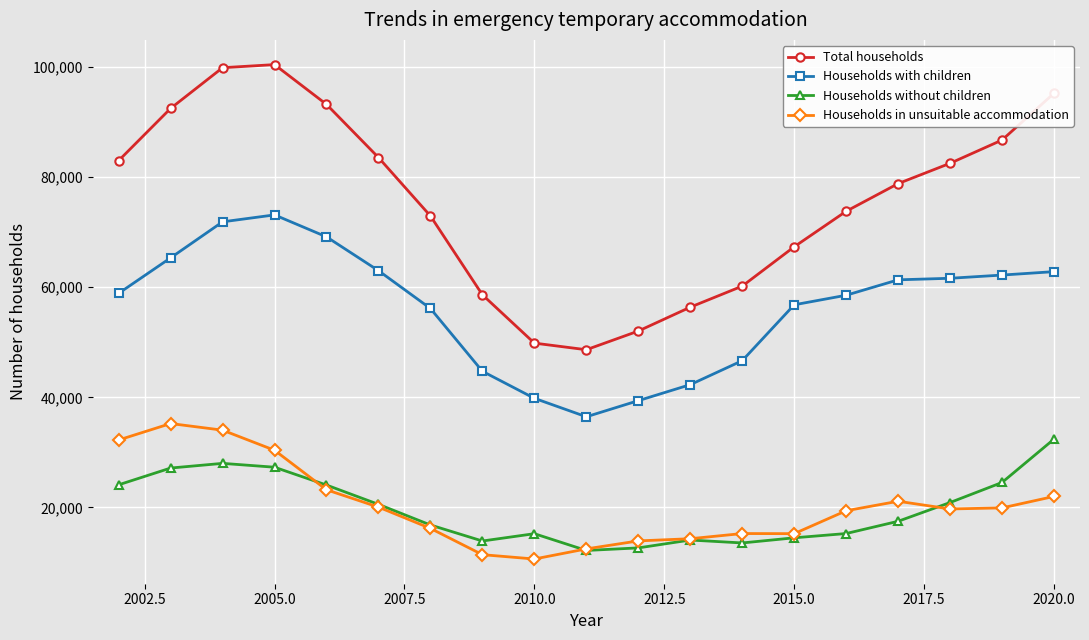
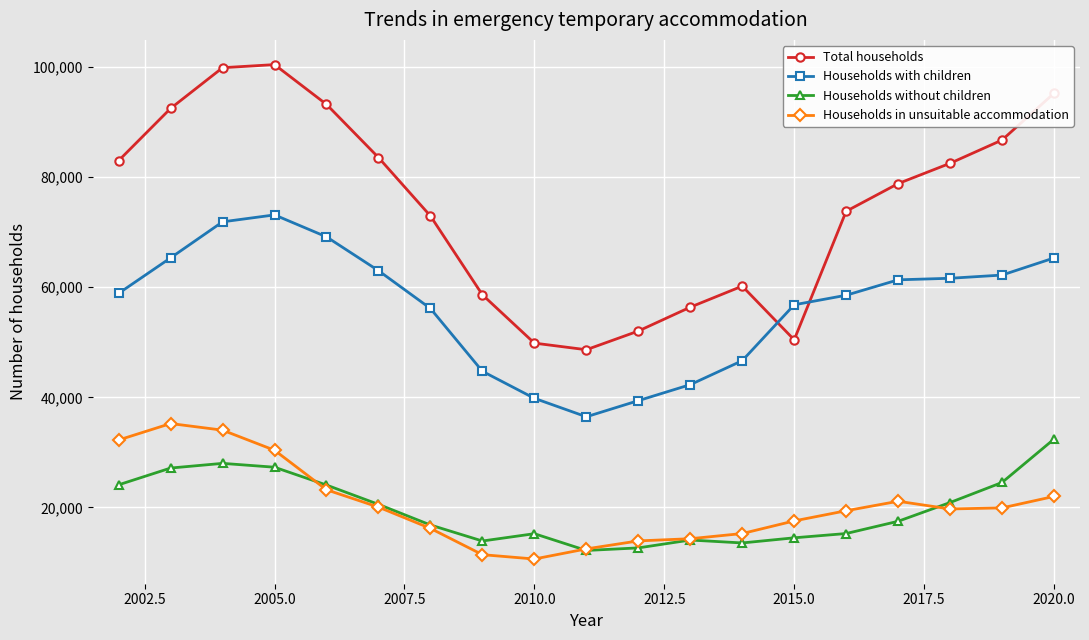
Total households, 2015.0: 67,000 -> 50,000
Households in unsuitable accommodation, 2015.0: 15,000 -> 18,000
Households with children, 2020.0: 63,000 -> 65,000
